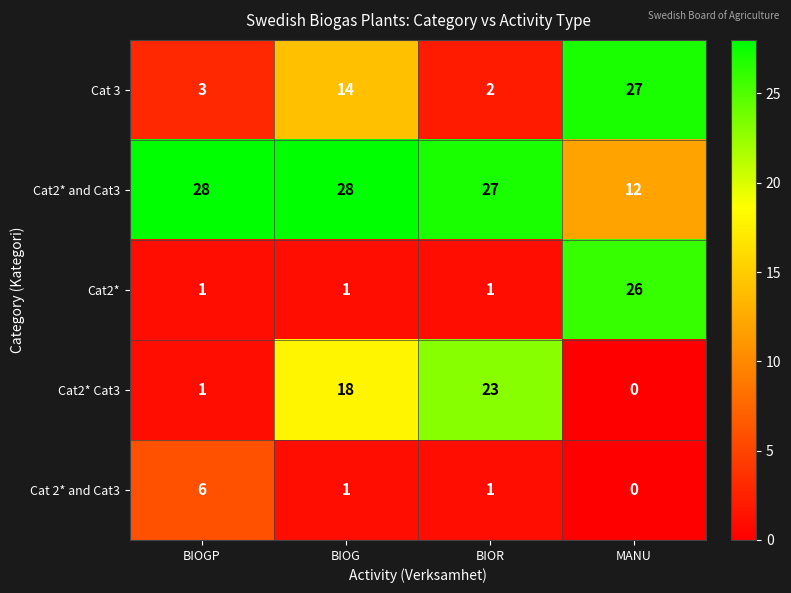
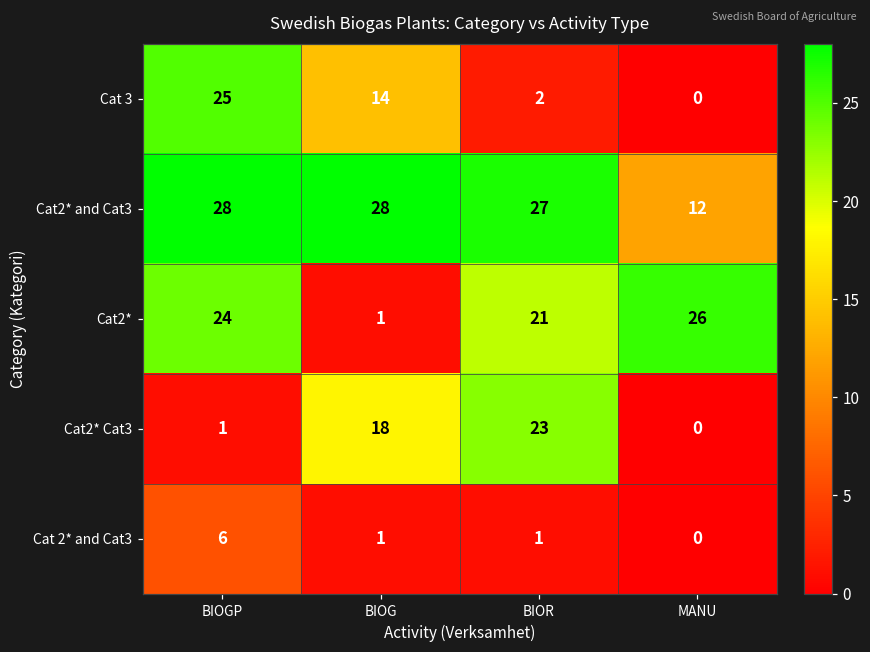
Cat 3, BIOGP: 3 -> 25
Cat 3, MANU: 27 -> 0
Cat2*, BIOGP: 1 -> 24
Cat2*, BIOR: 1 -> 21
